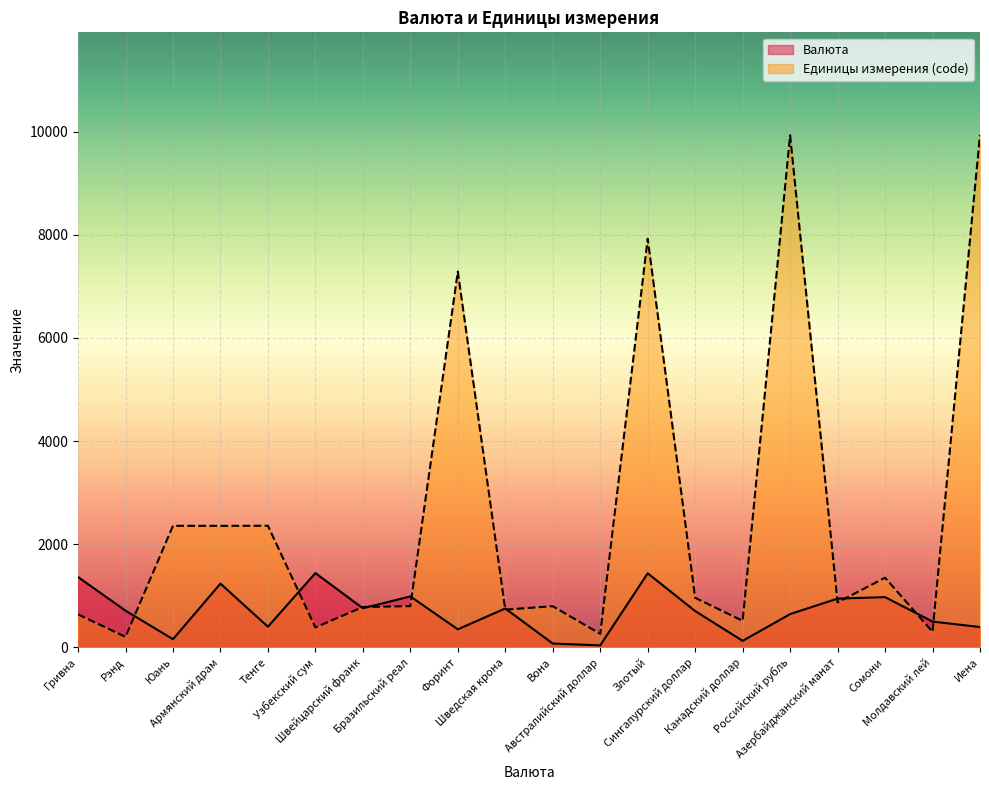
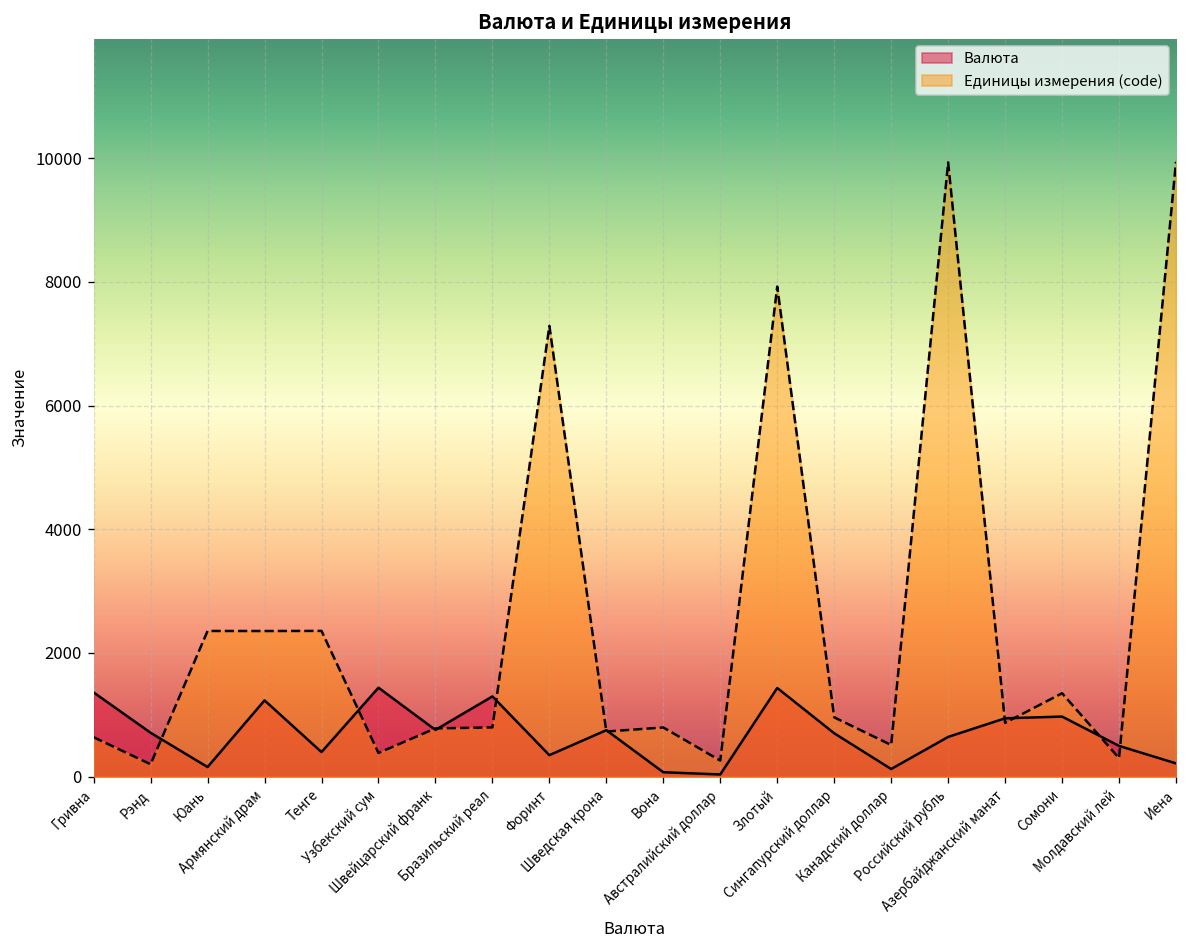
Валюта, Бразильский реал: 1000 -> 1300
Валюта, Иена: 400 -> 200
